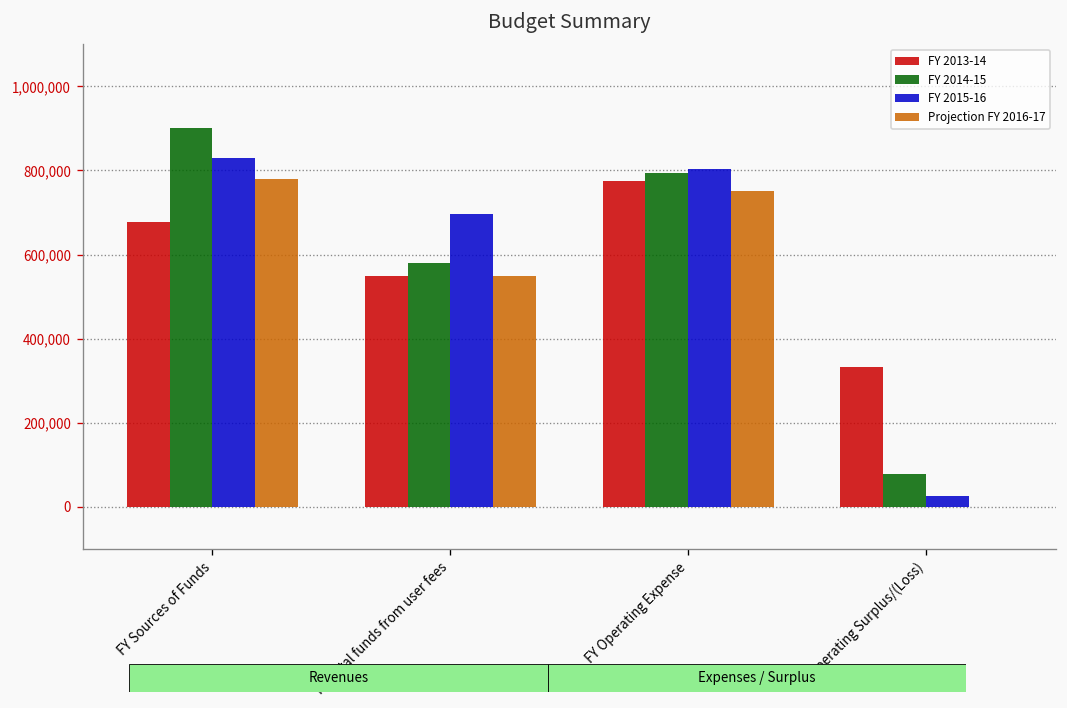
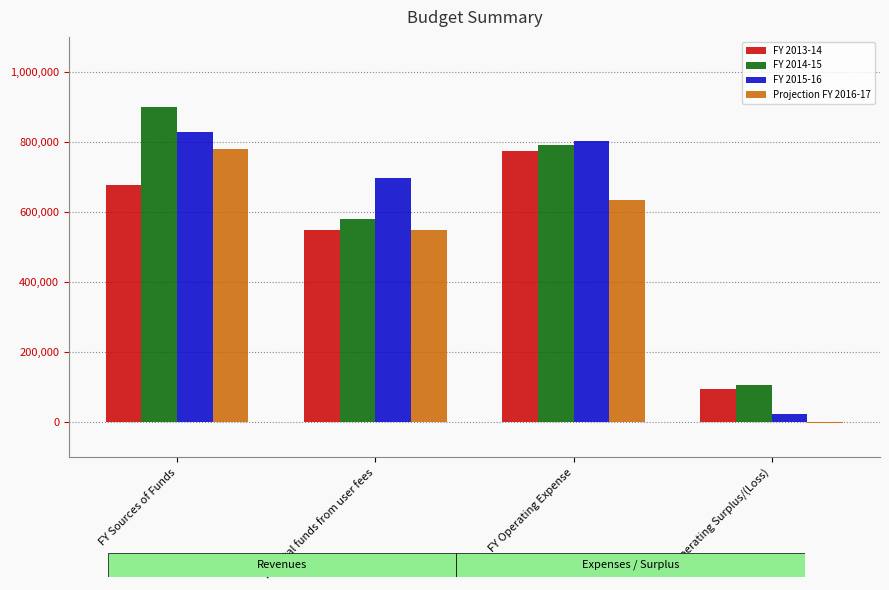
Projection FY 2016-17, FY Operating Expense: 750,000 -> 630,000
FY 2013-14, FY Operating Surplus/(Loss): 330,000 -> 100,000
FY 2014-15, FY Operating Surplus/(Loss): 80,000 -> 110,000
